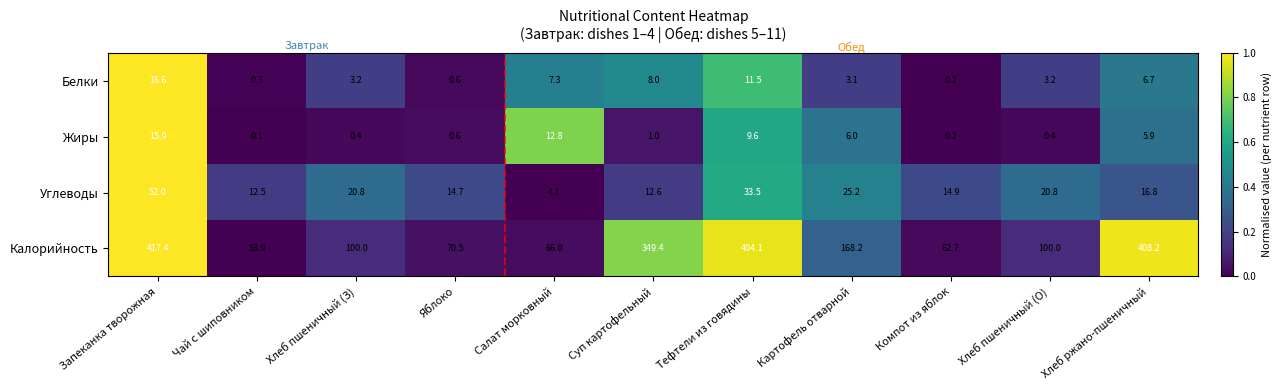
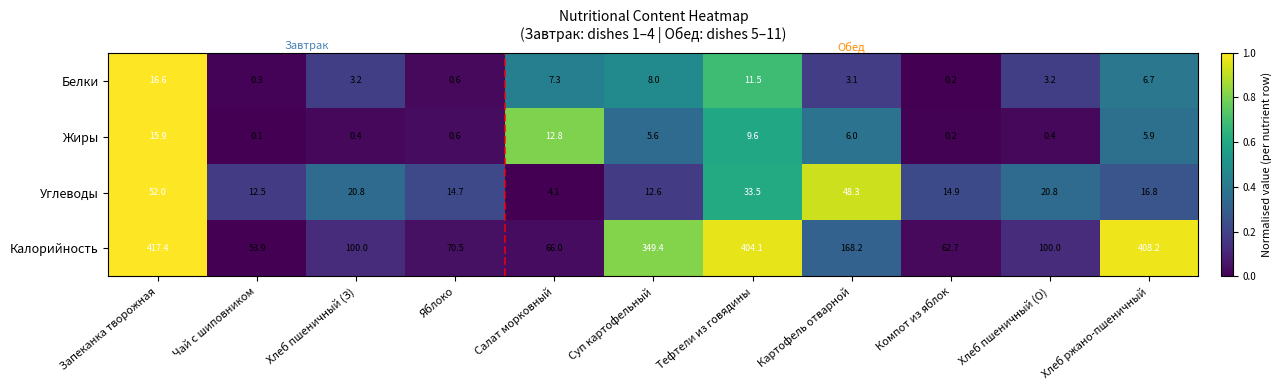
Жиры, Суп картофельный: 1.0 -> 5.6
Углеводы, Картофель отварной: 25.2 -> 48.3
